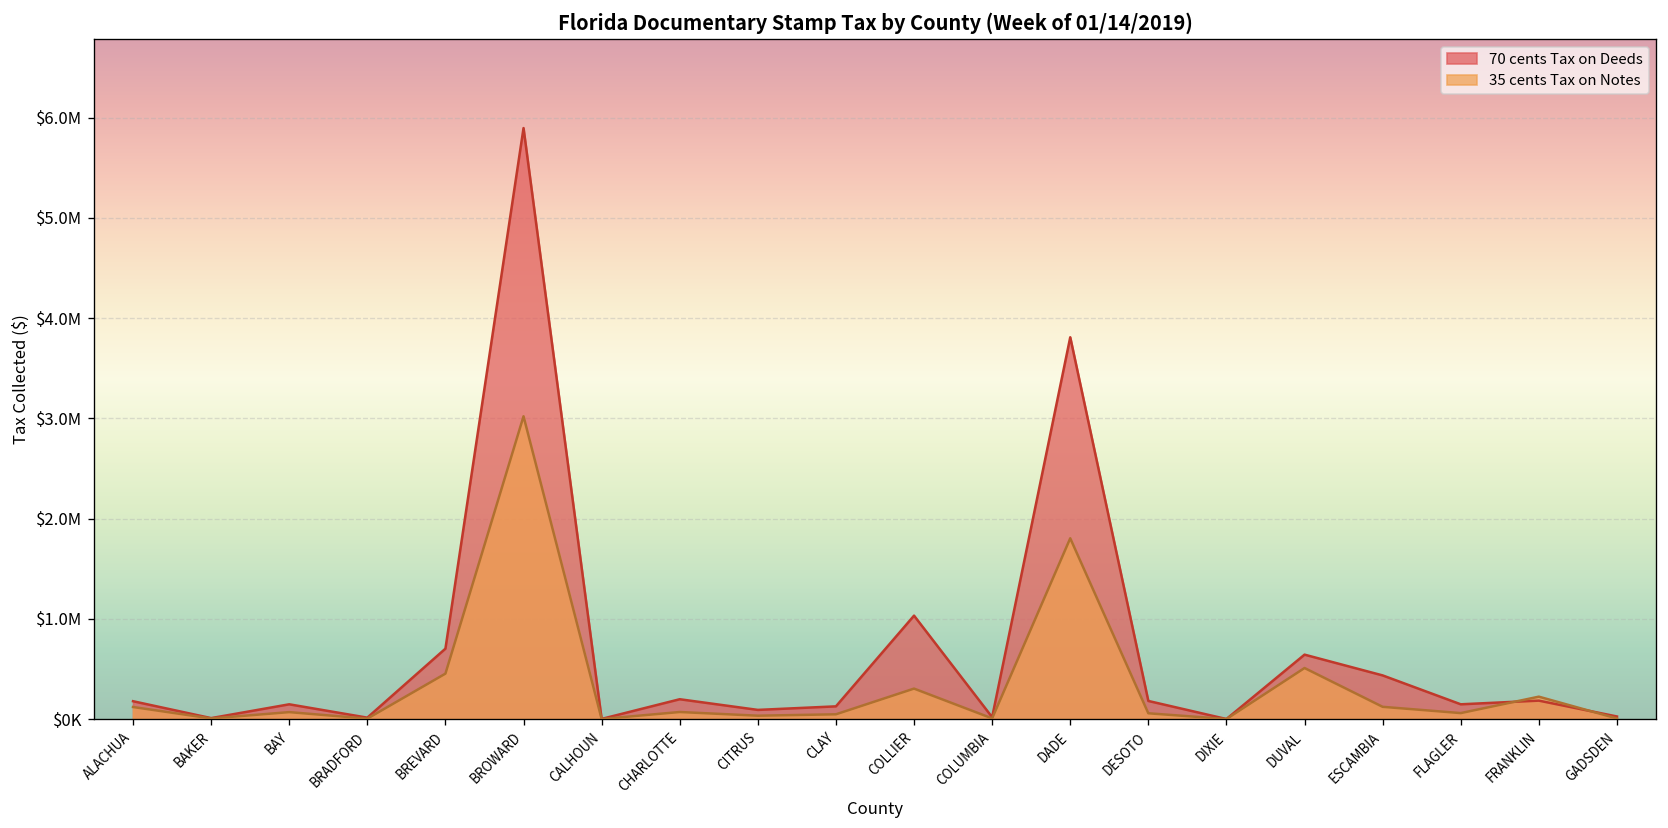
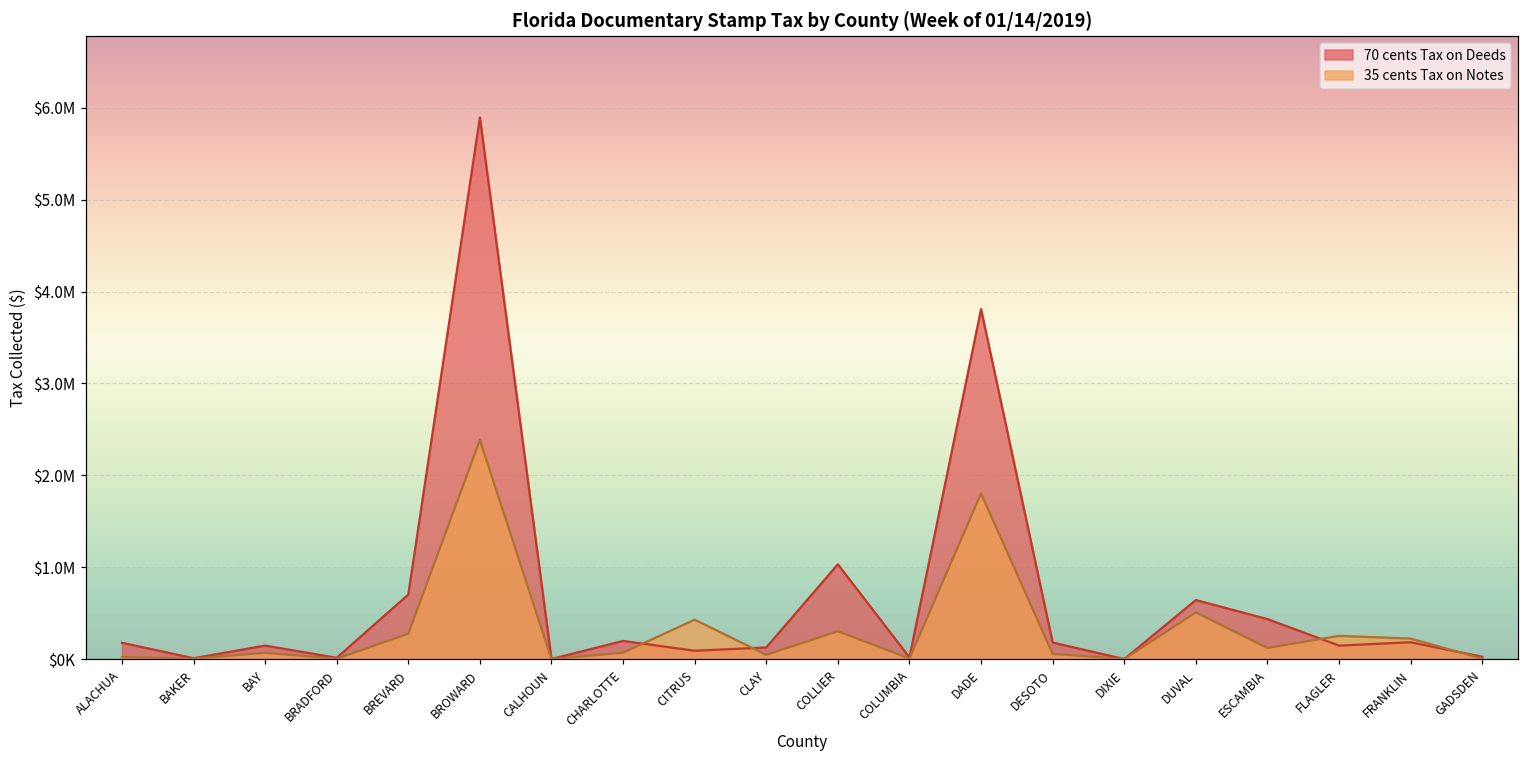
35 cents Tax on Notes, ALACHUA: $100000 -> $0
35 cents Tax on Notes, BREVARD: $500000 -> $300000
35 cents Tax on Notes, BROWARD: $3000000 -> $2400000
35 cents Tax on Notes, CITRUS: $0 -> $400000
35 cents Tax on Notes, FLAGLER: $100000 -> $300000
